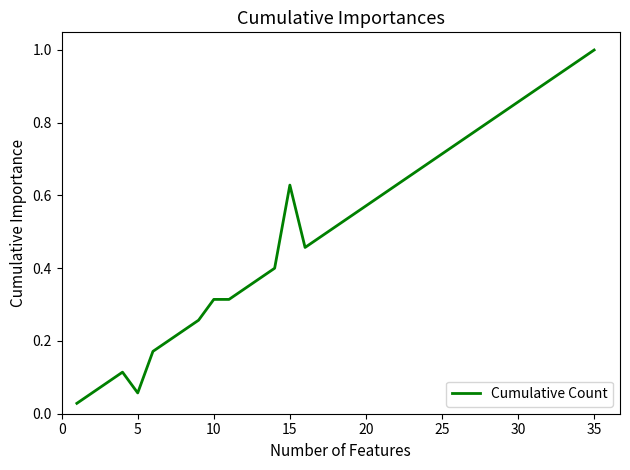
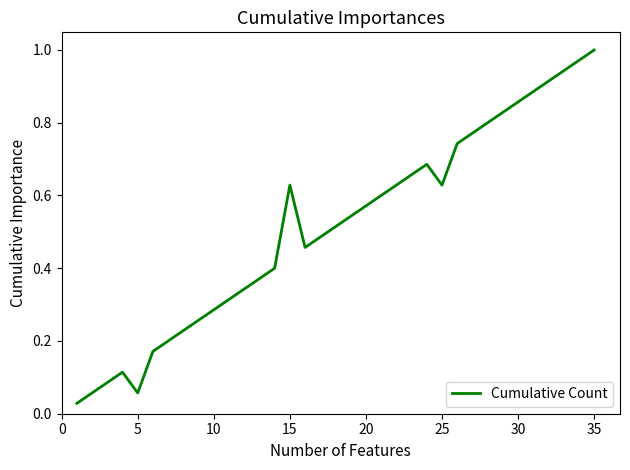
10: 0.31 -> 0.29
25: 0.71 -> 0.63
